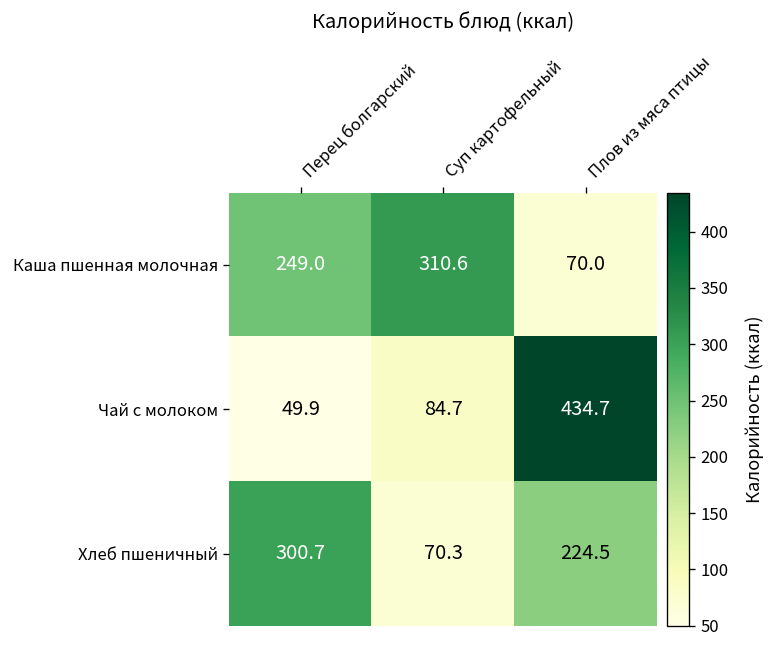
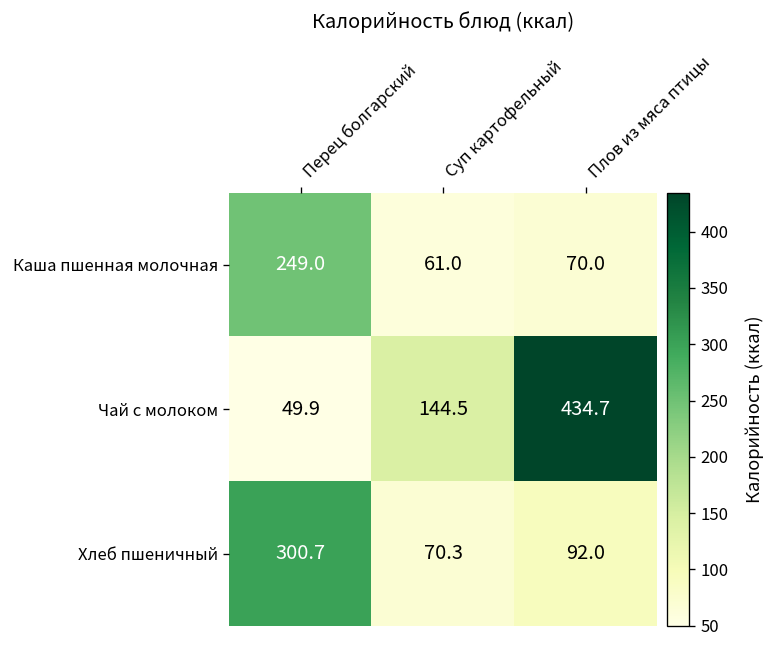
Каша пшенная молочная, Суп картофельный: 310.6 -> 61.0
Чай с молоком, Суп картофельный: 84.7 -> 144.5
Хлеб пшеничный, Плов из мяса птицы: 224.5 -> 92.0
